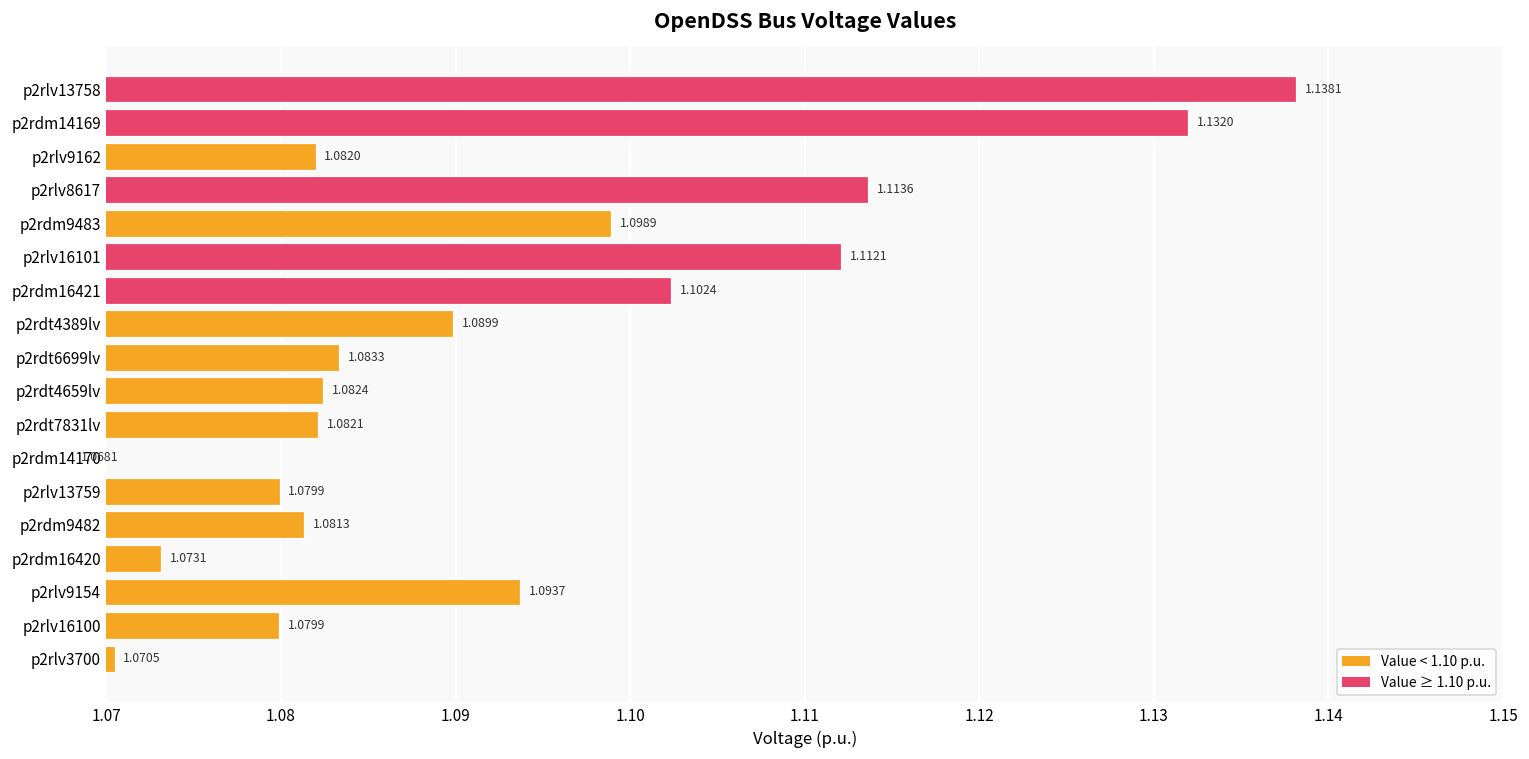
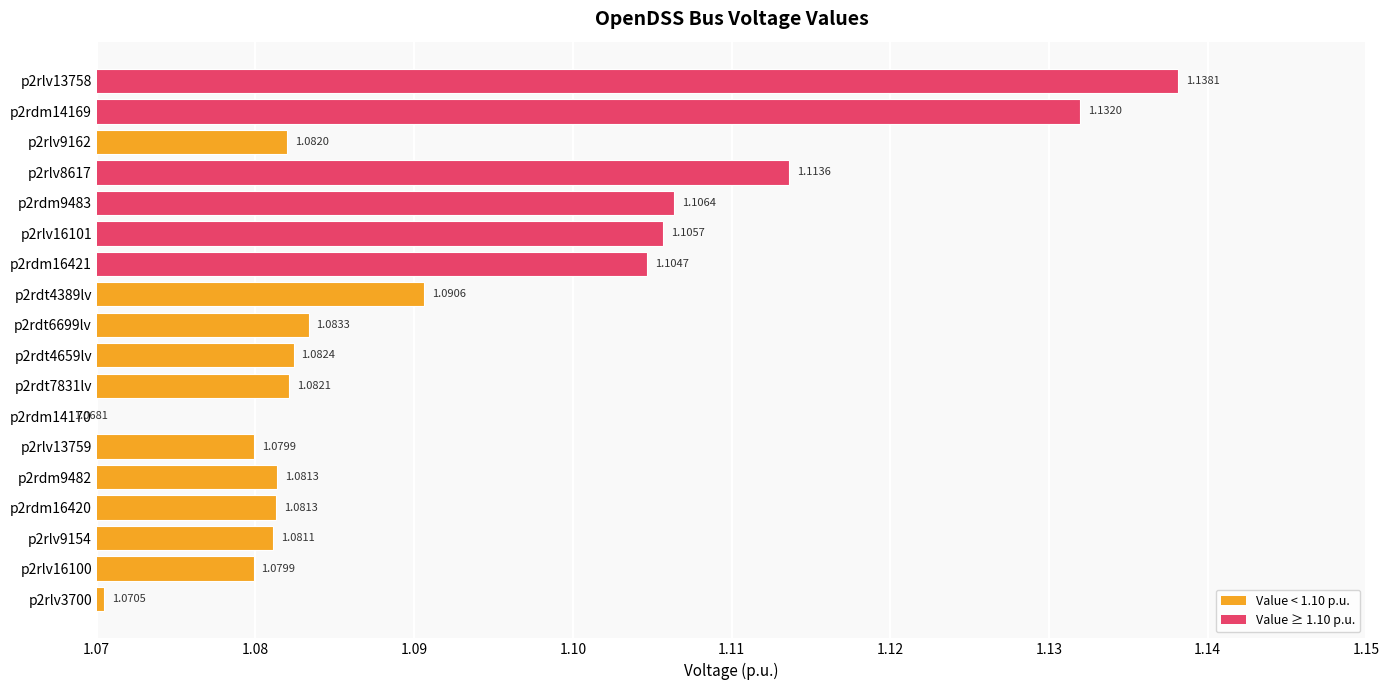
p2rdm9483: 1.0989 -> 1.1064
p2rlv16101: 1.1121 -> 1.1057
p2rdm16421: 1.1024 -> 1.1047
p2rdt4389lv: 1.0899 -> 1.0906
p2rdm16420: 1.0731 -> 1.0813
p2rlv9154: 1.0937 -> 1.0811
